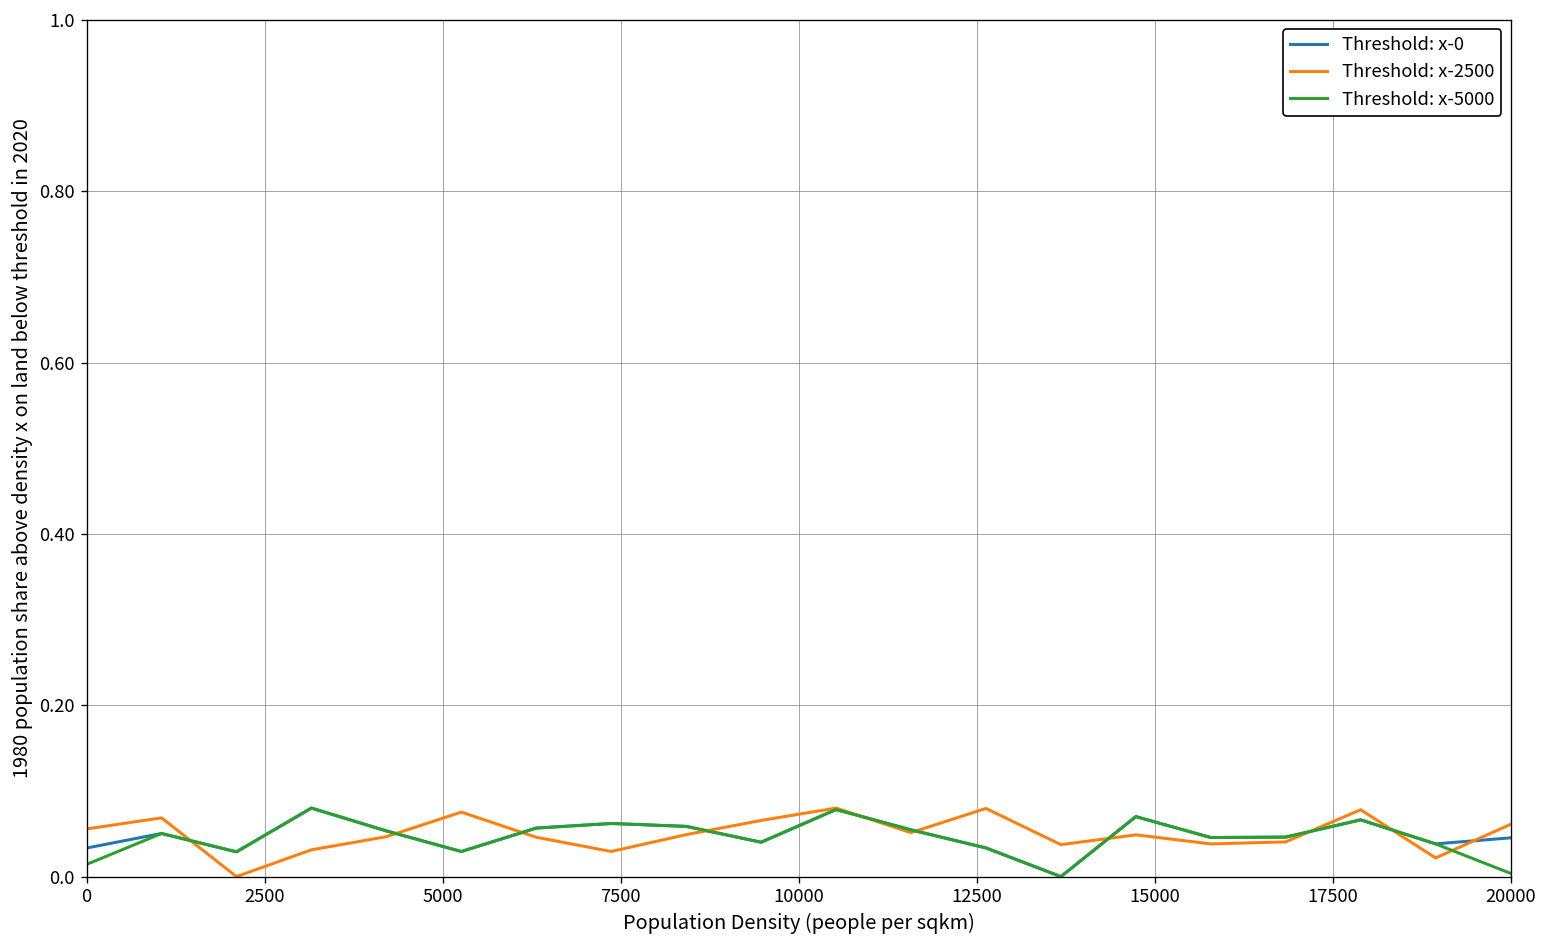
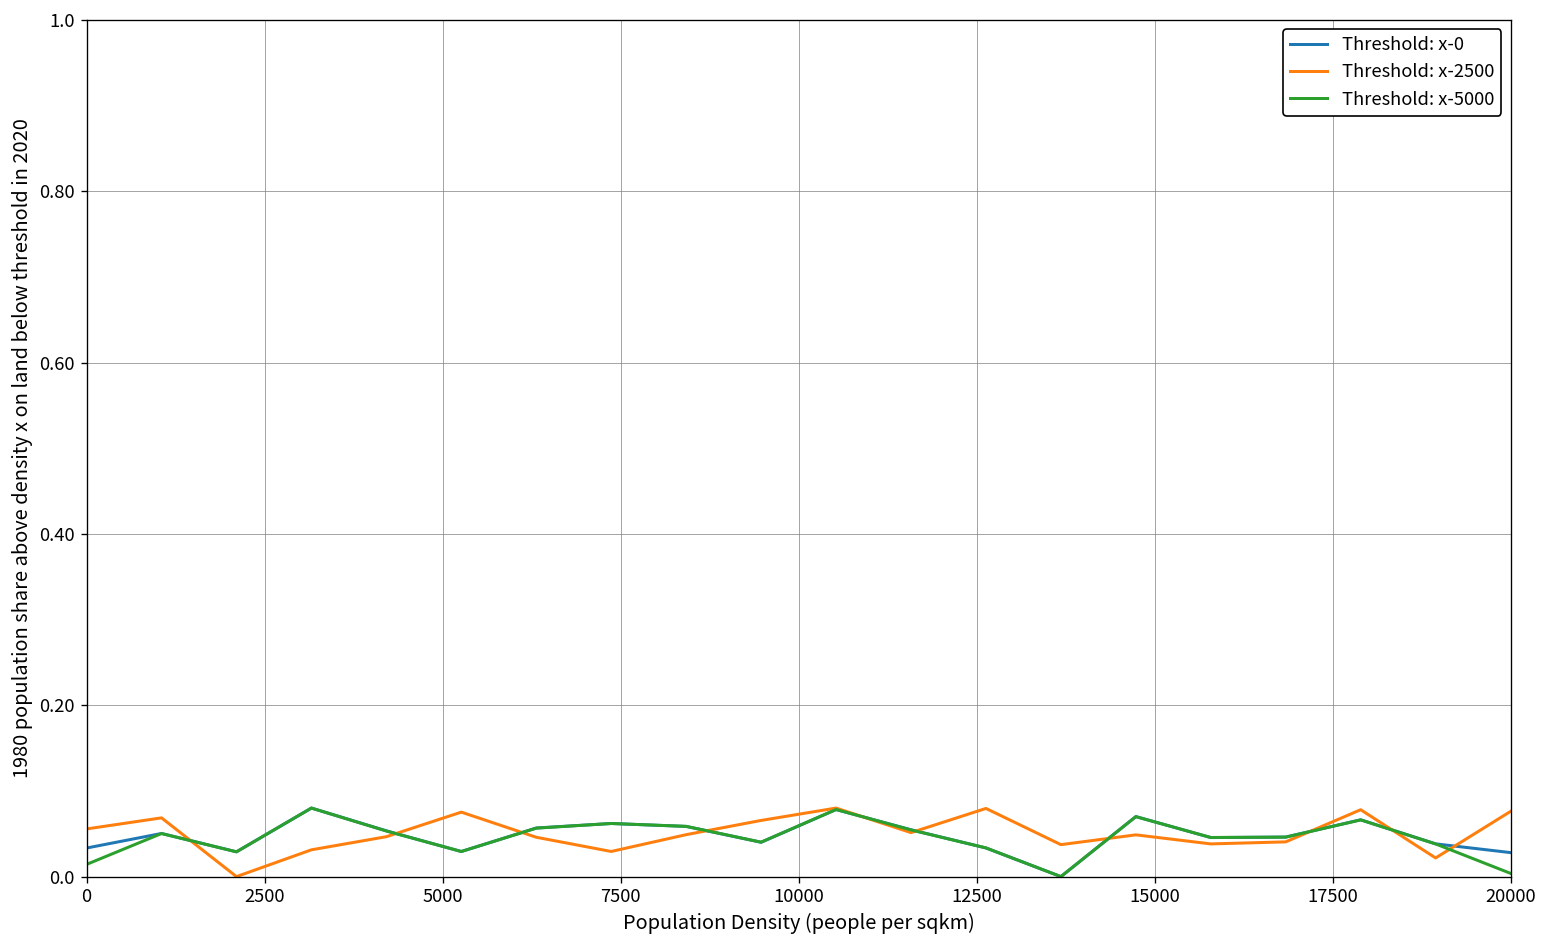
Threshold: x-0, 20000: 0.05 -> 0.03
Threshold: x-2500, 20000: 0.06 -> 0.08
